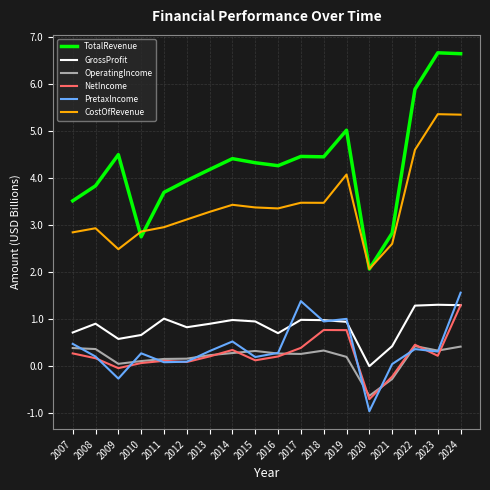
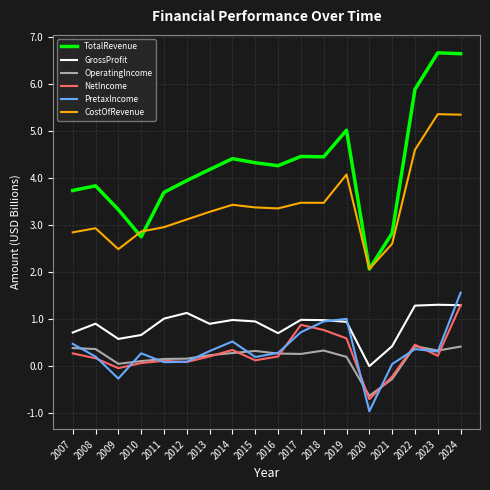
TotalRevenue, 2007: 3.5 -> 3.7
TotalRevenue, 2009: 4.5 -> 3.3
GrossProfit, 2012: 0.8 -> 1.1
NetIncome, 2017: 0.4 -> 0.9
PretaxIncome, 2017: 1.4 -> 0.7
NetIncome, 2019: 0.8 -> 0.6
